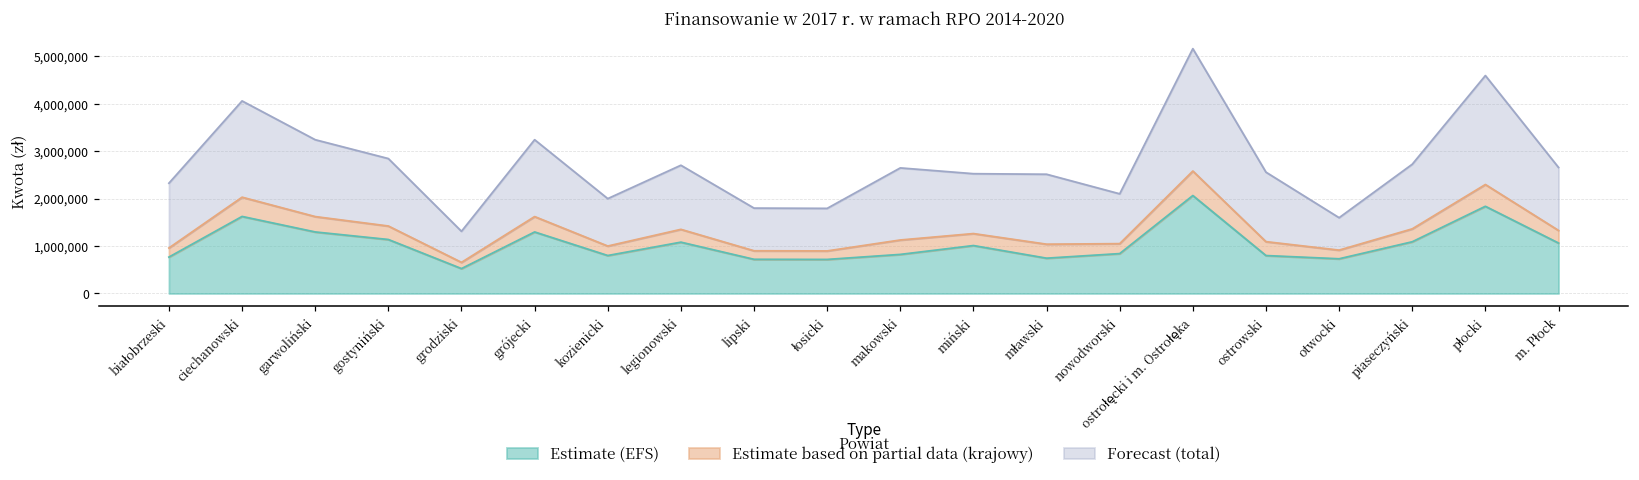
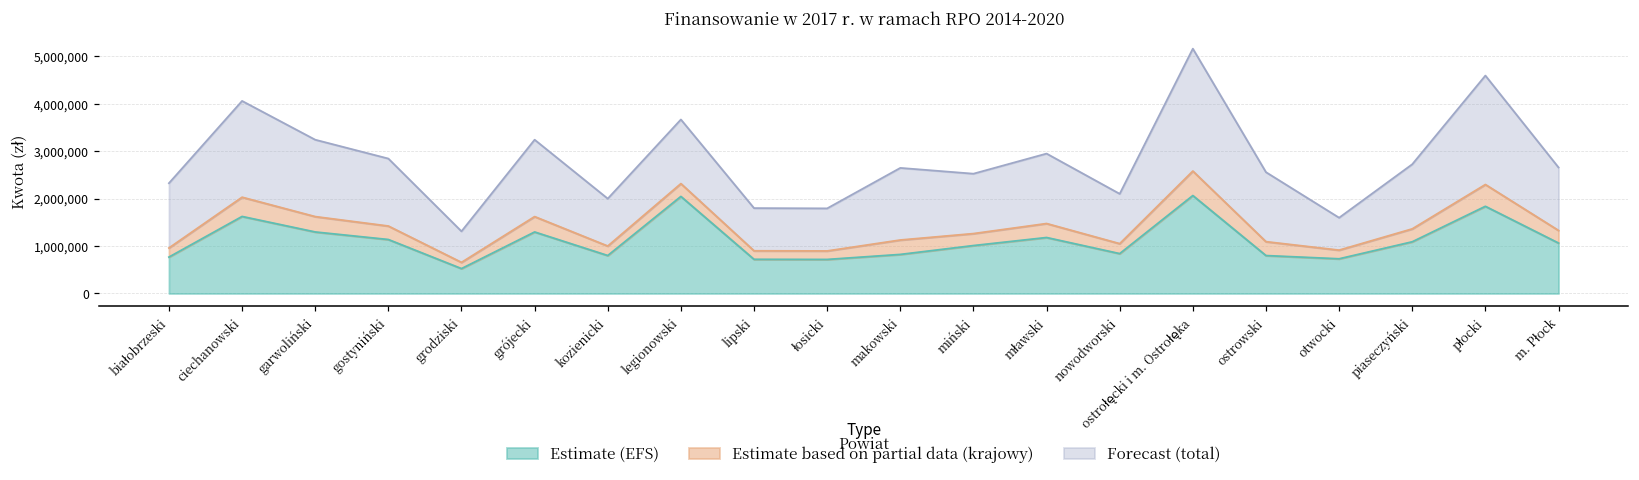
Estimate (EFS), legionowski: 1,100,000 -> 2,000,000
Estimate (EFS), mławski: 700,000 -> 1,200,000
